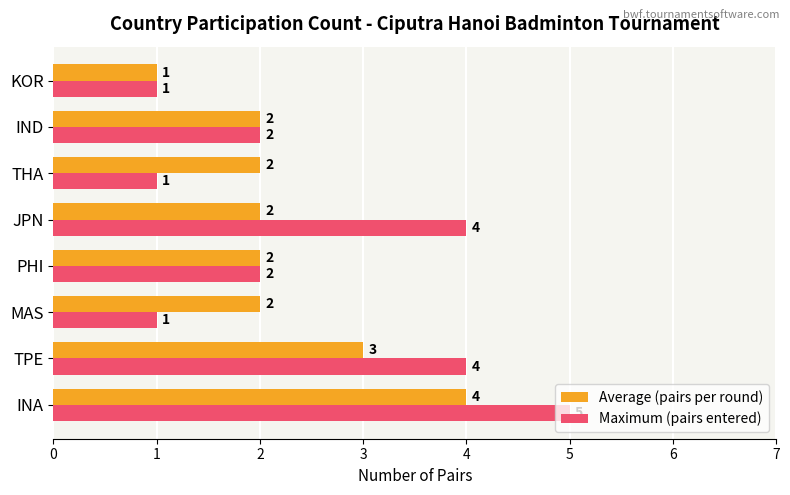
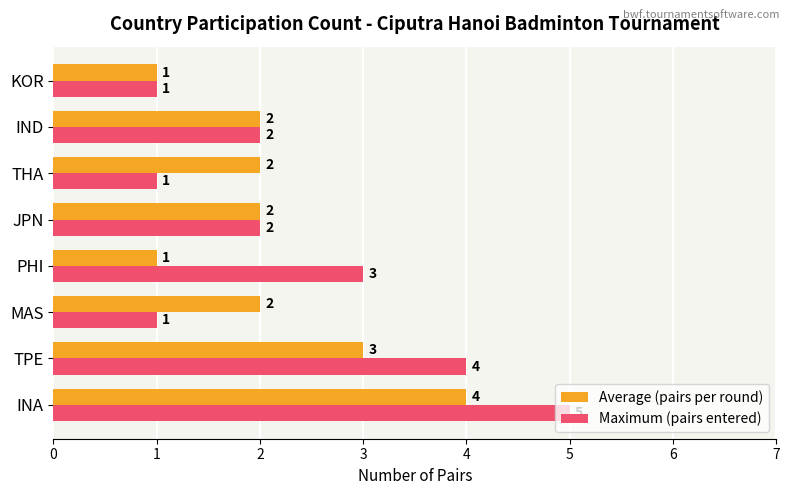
Maximum (pairs entered), JPN: 4 -> 2
Average (pairs per round), PHI: 2 -> 1
Maximum (pairs entered), PHI: 2 -> 3
